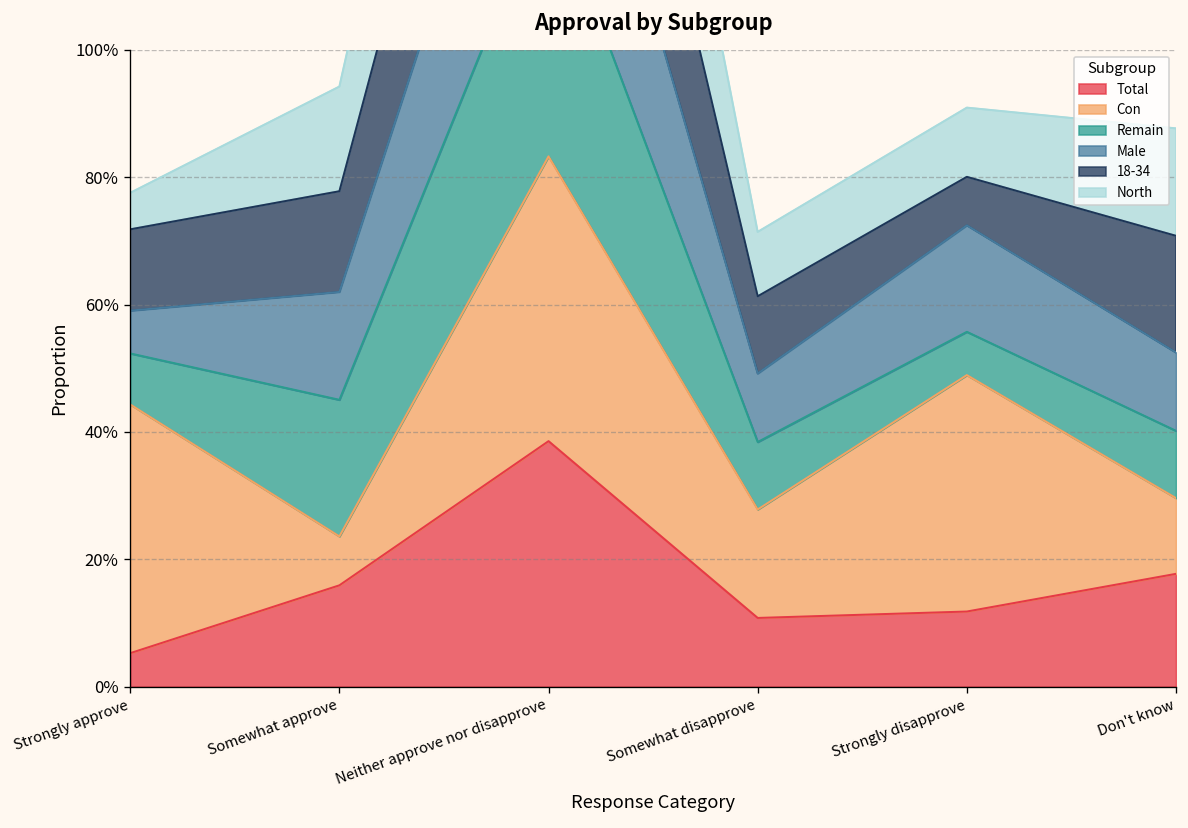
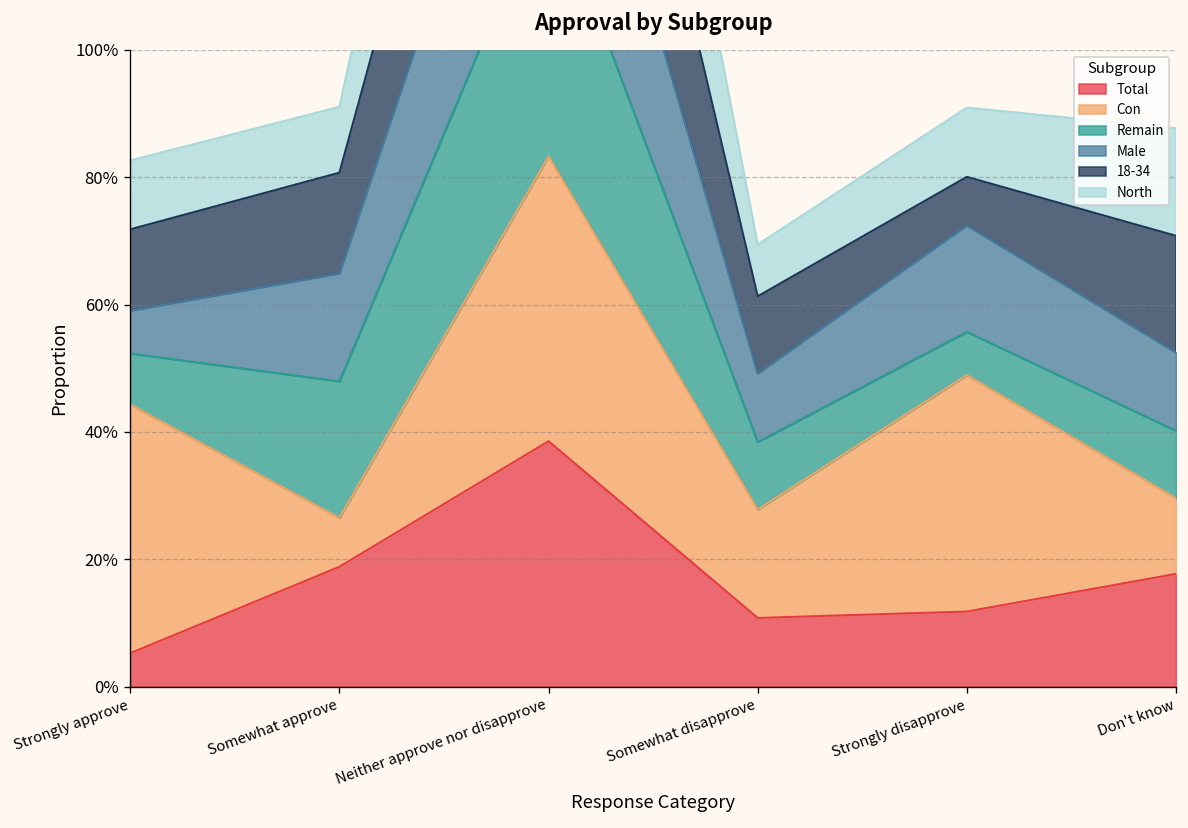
North, Strongly approve: 6% -> 11%
Total, Somewhat approve: 16% -> 19%
North, Somewhat approve: 16% -> 10%
North, Somewhat disapprove: 10% -> 8%
